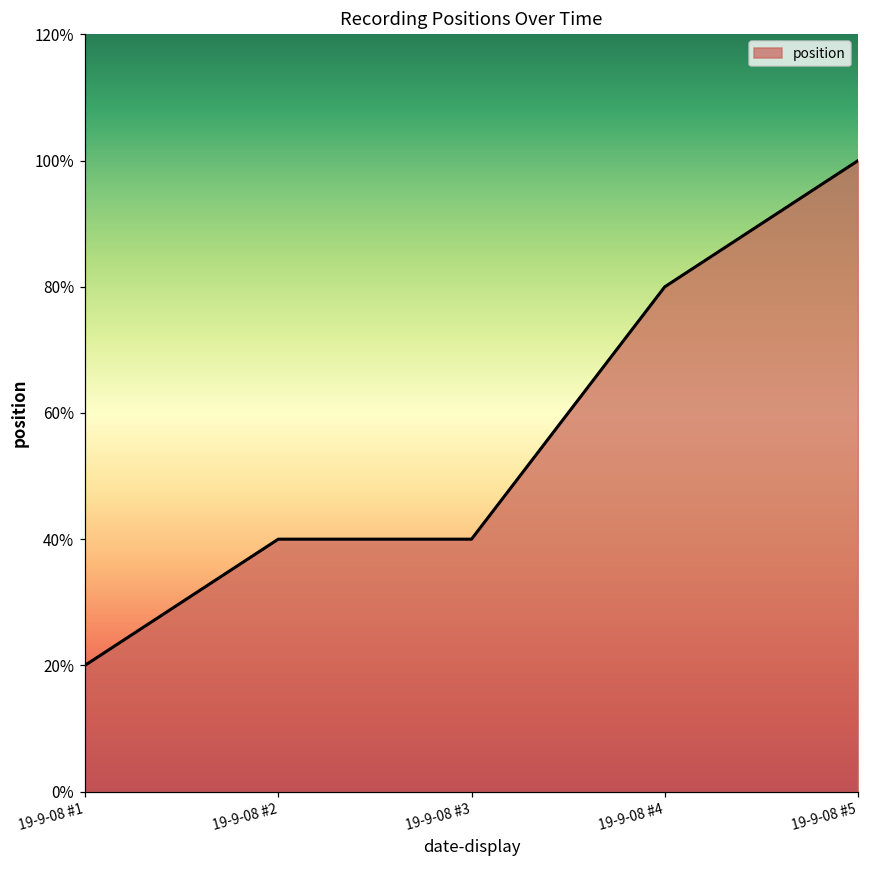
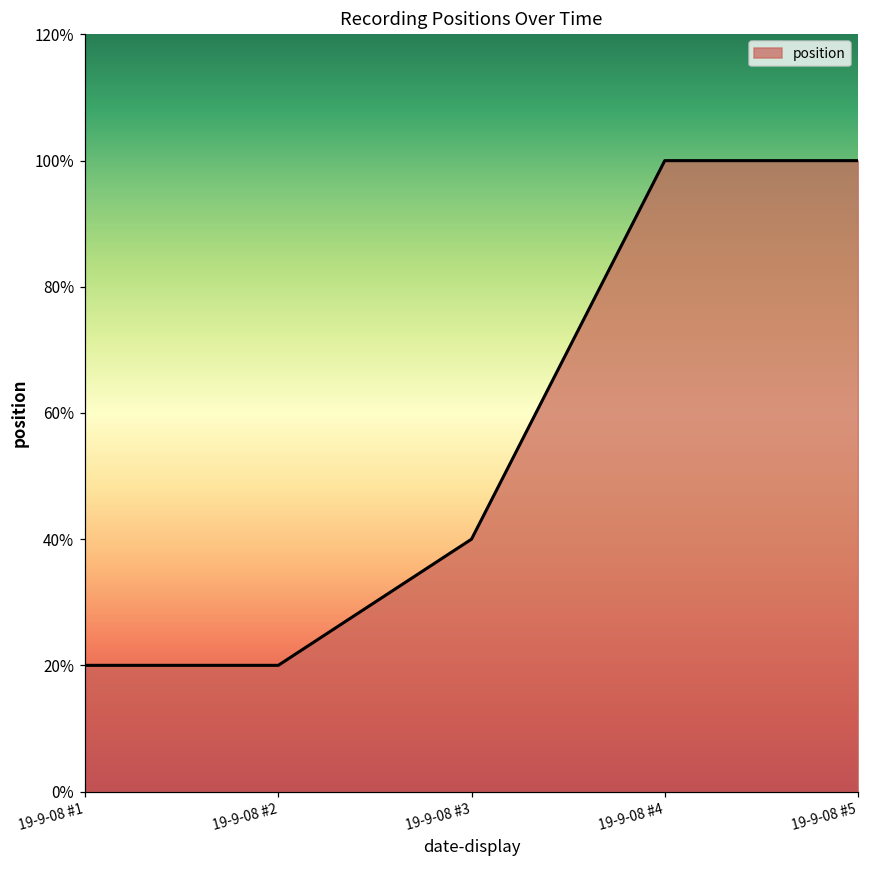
19-9-08 #2: 40% -> 20%
19-9-08 #4: 80% -> 100%
